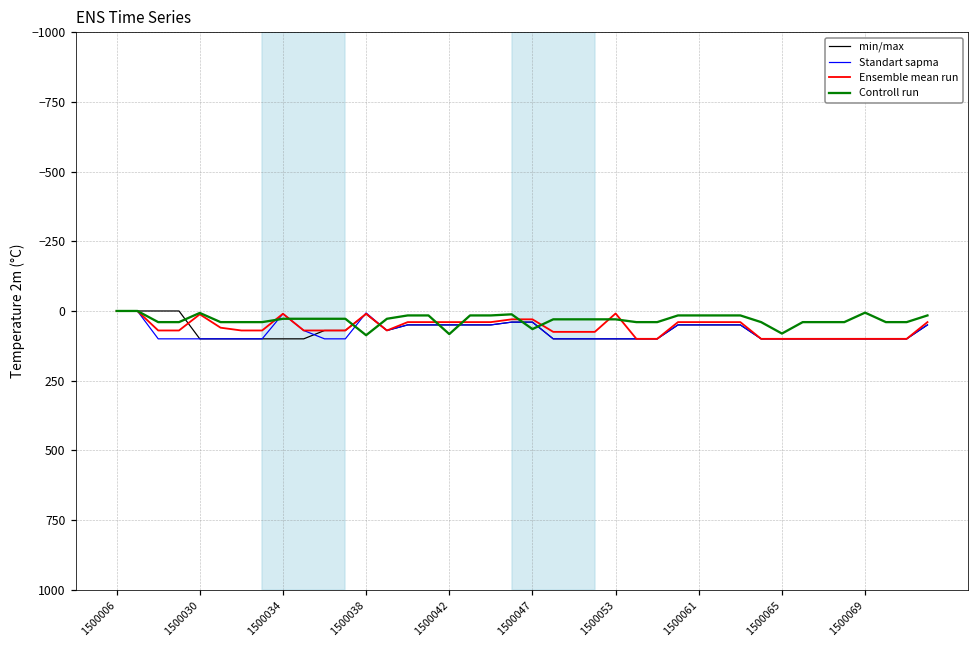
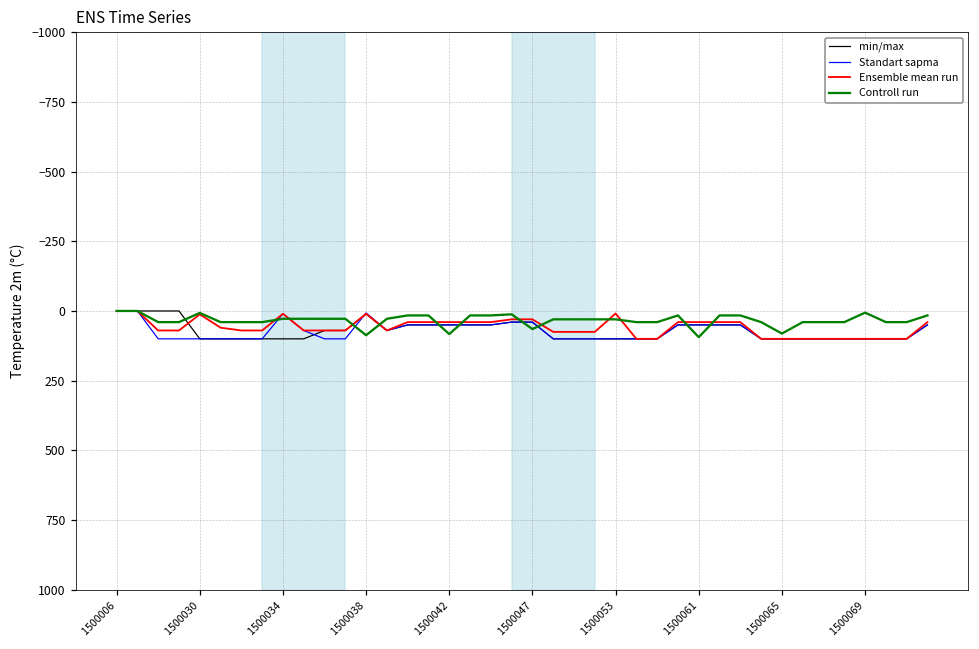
Controll run, 1500061: 20 -> 90
